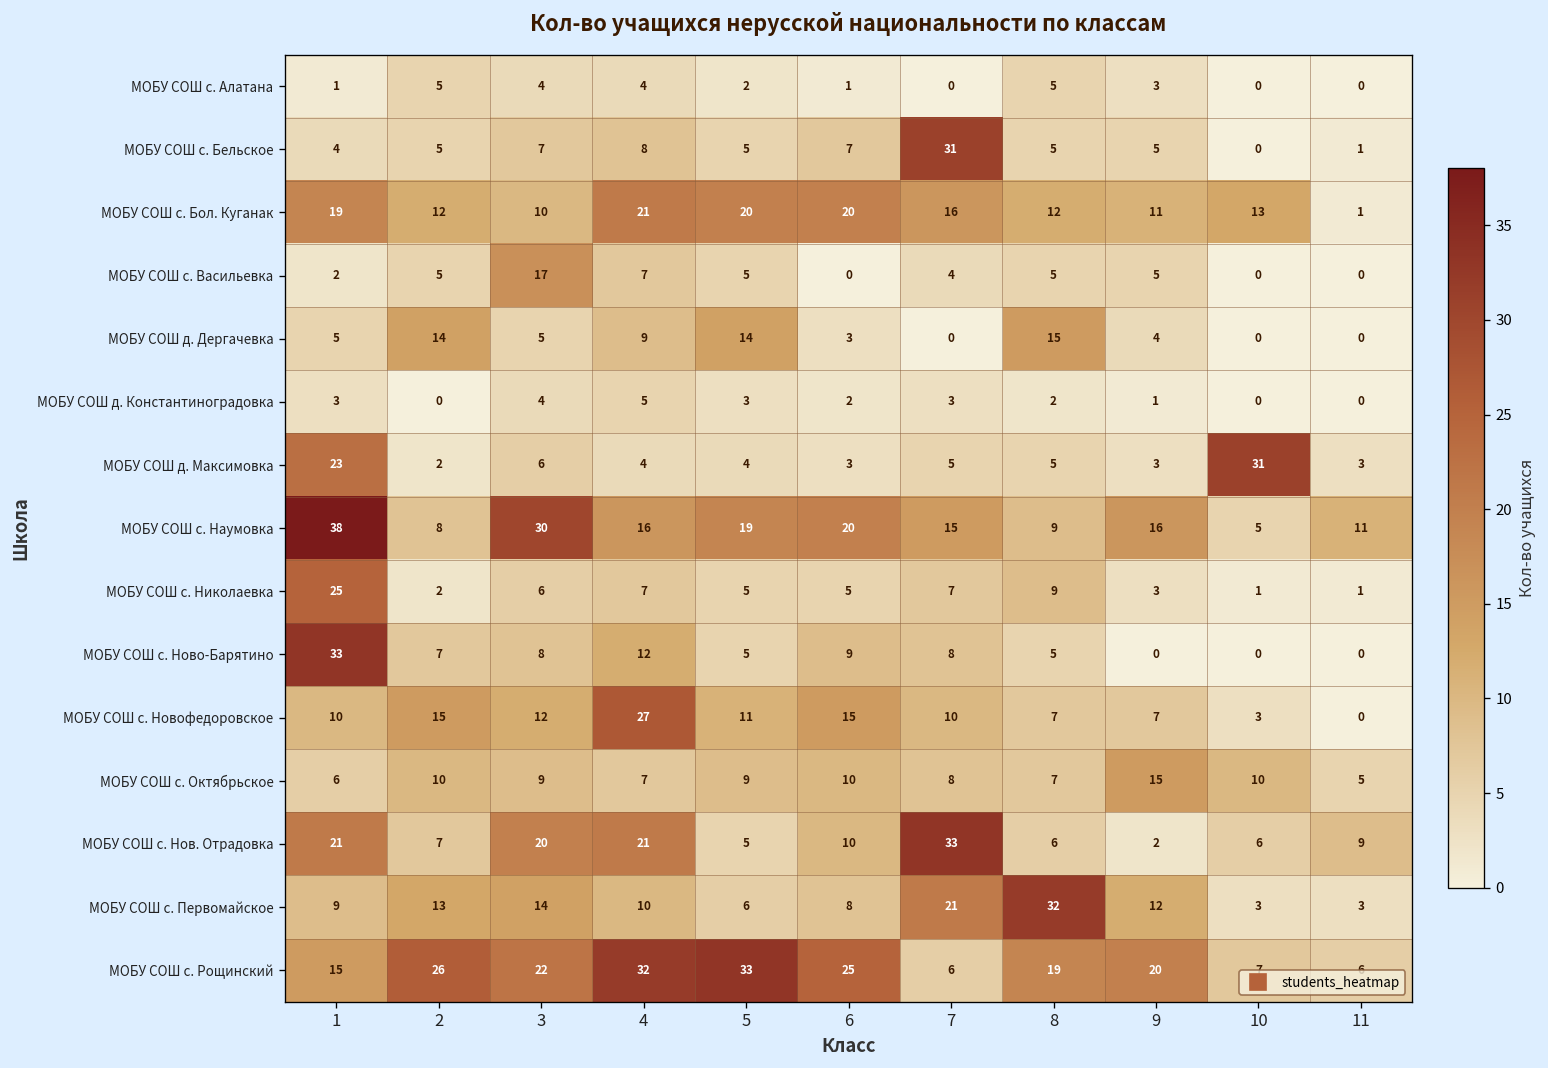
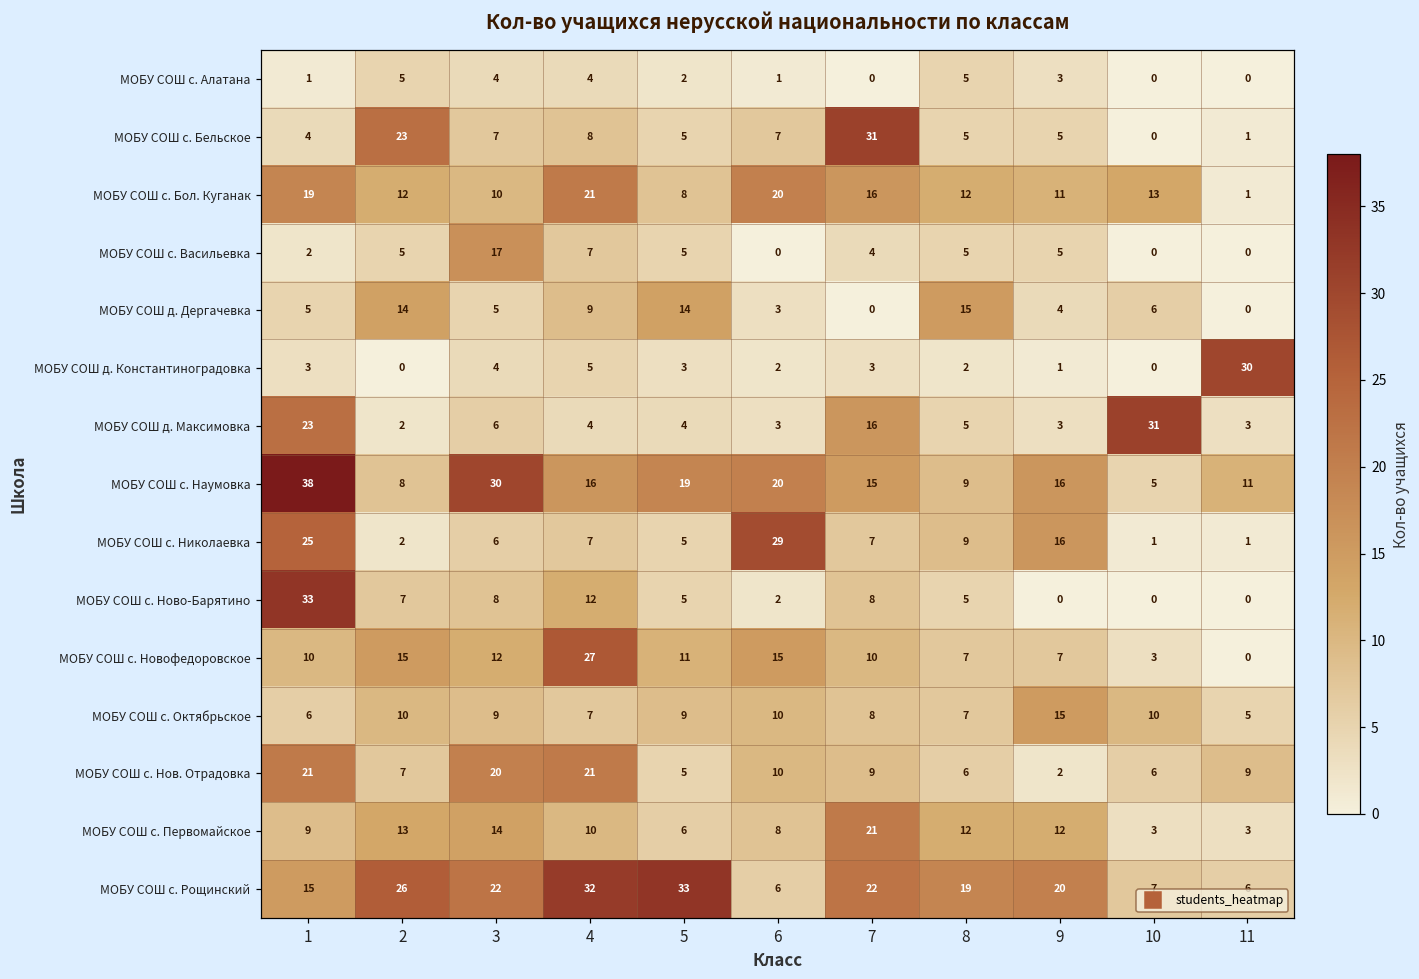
МОБУ СОШ с. Бельское, 2: 5 -> 23
МОБУ СОШ с. Бол. Куганак, 5: 20 -> 8
МОБУ СОШ д. Дергачевка, 10: 0 -> 6
МОБУ СОШ д. Константиноградовка, 11: 0 -> 30
МОБУ СОШ д. Максимовка, 7: 5 -> 16
МОБУ СОШ с. Николаевка, 6: 5 -> 29
МОБУ СОШ с. Николаевка, 9: 3 -> 16
МОБУ СОШ с. Ново-Барятино, 6: 9 -> 2
МОБУ СОШ с. Нов. Отрадовка, 7: 33 -> 9
МОБУ СОШ с. Первомайское, 8: 32 -> 12
МОБУ СОШ с. Рощинский, 6: 25 -> 6
МОБУ СОШ с. Рощинский, 7: 6 -> 22
